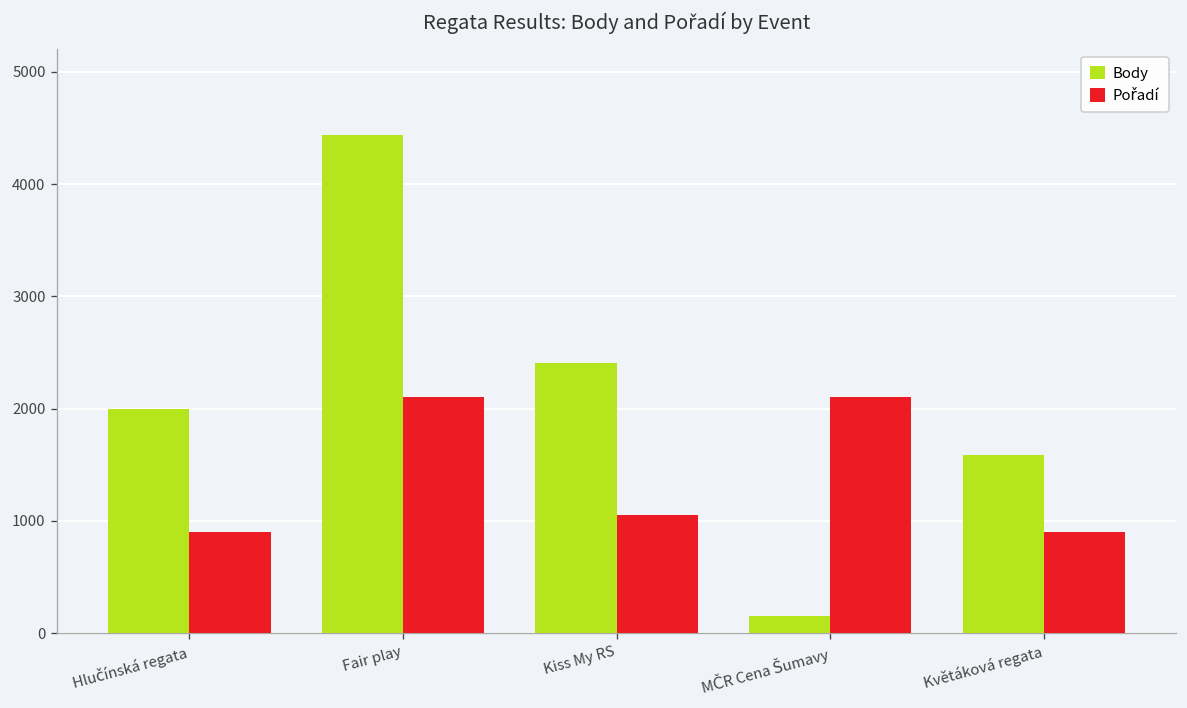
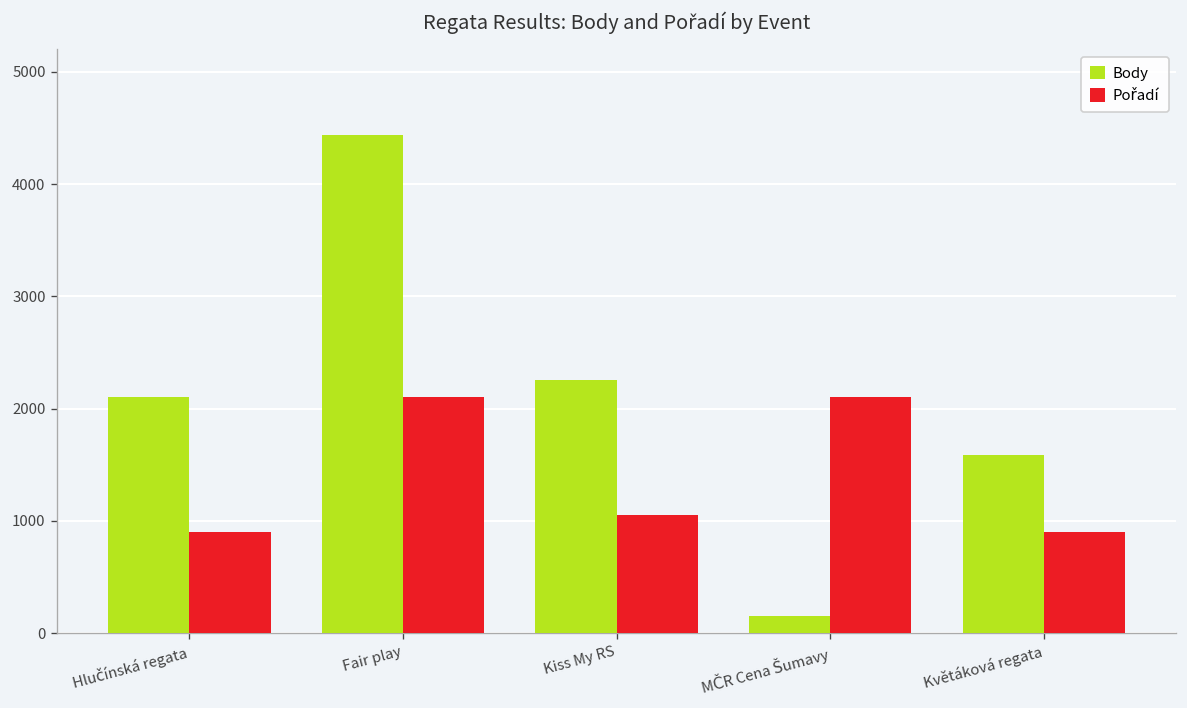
Body, Hlučínská regata: 2000 -> 2100
Body, Kiss My RS: 2400 -> 2300
